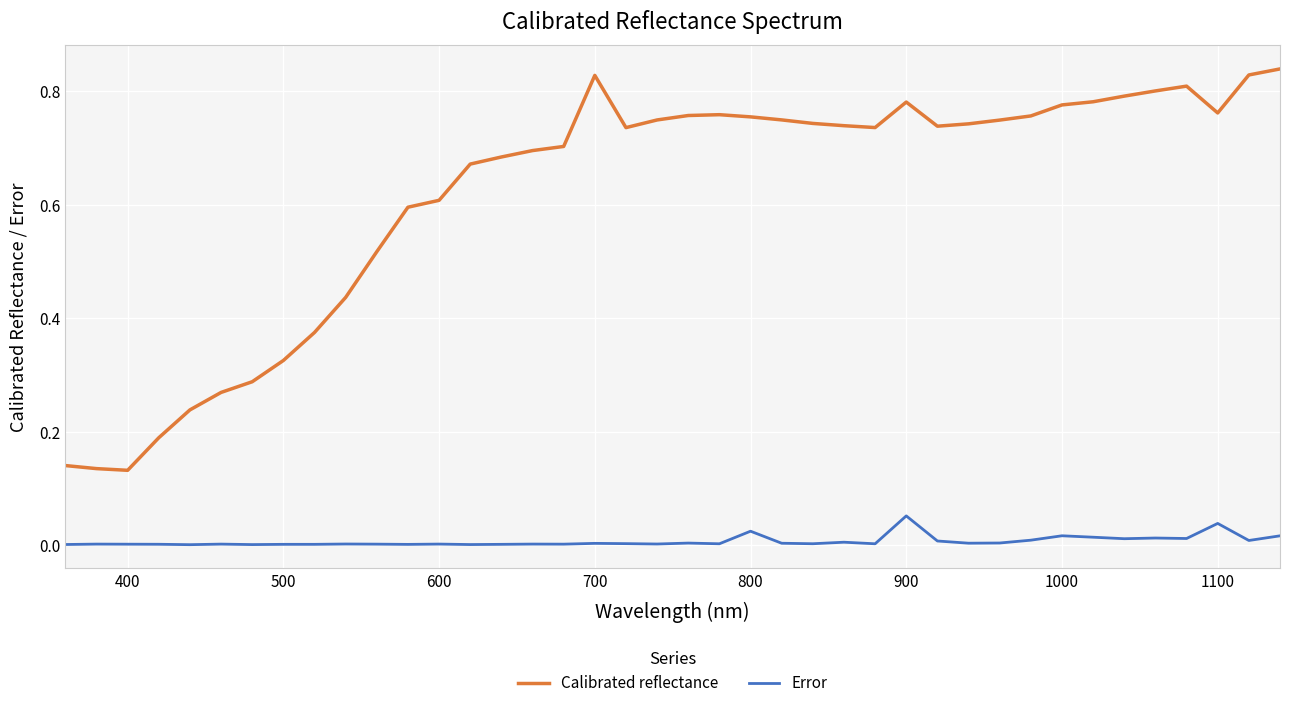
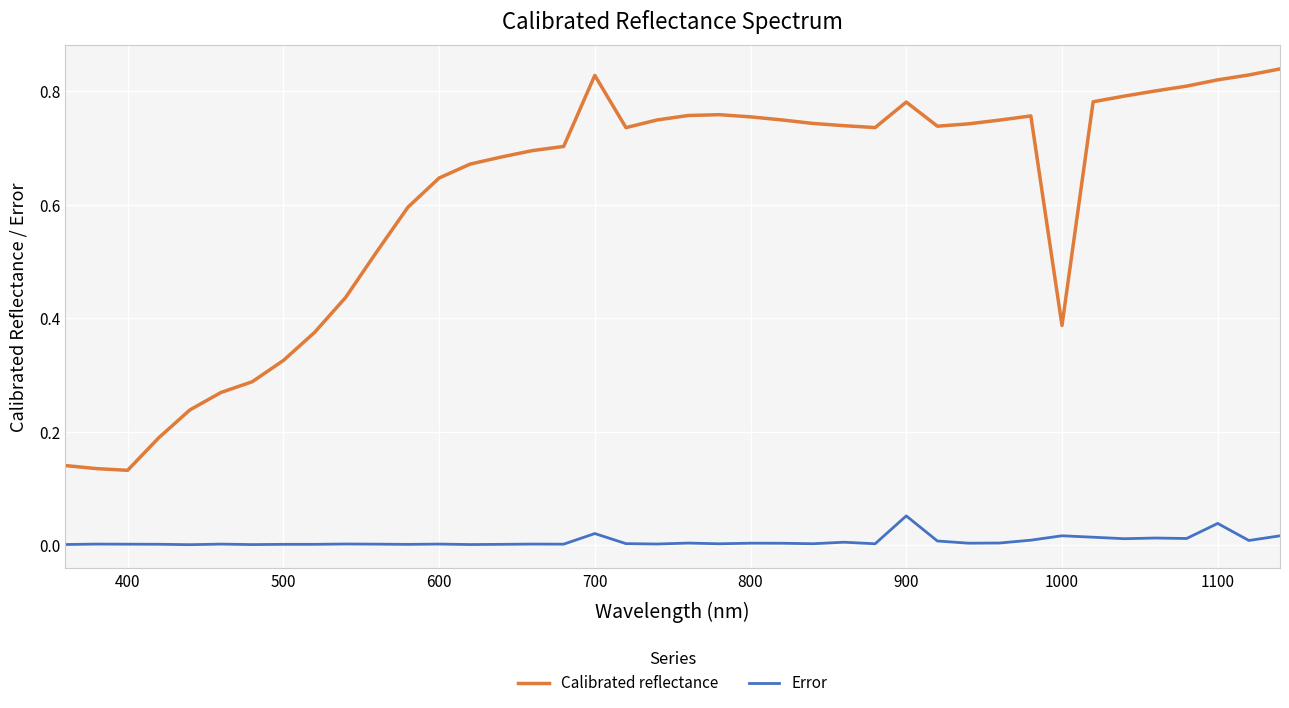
Calibrated reflectance, 600: 0.61 -> 0.65
Error, 700: 0.00 -> 0.02
Error, 800: 0.02 -> 0.00
Calibrated reflectance, 1000: 0.78 -> 0.39
Calibrated reflectance, 1100: 0.76 -> 0.82
